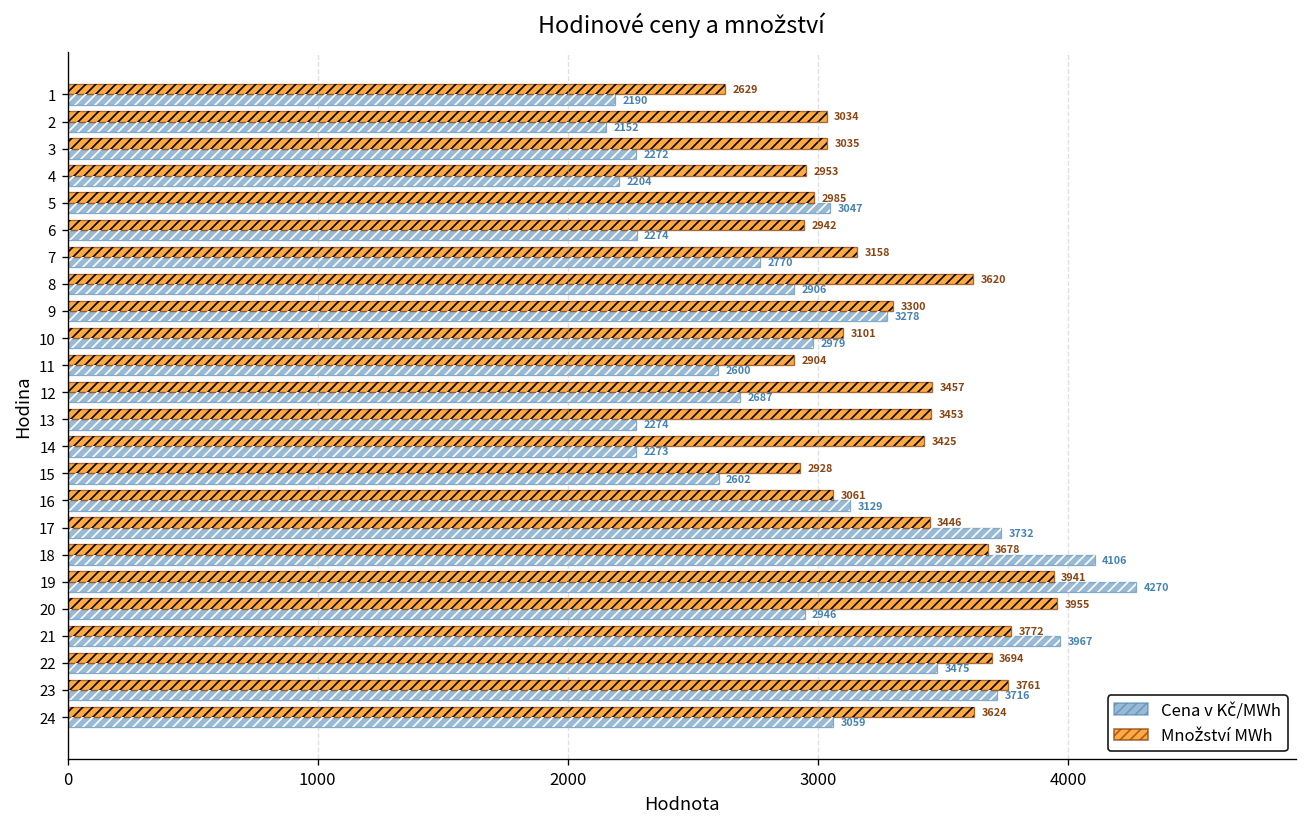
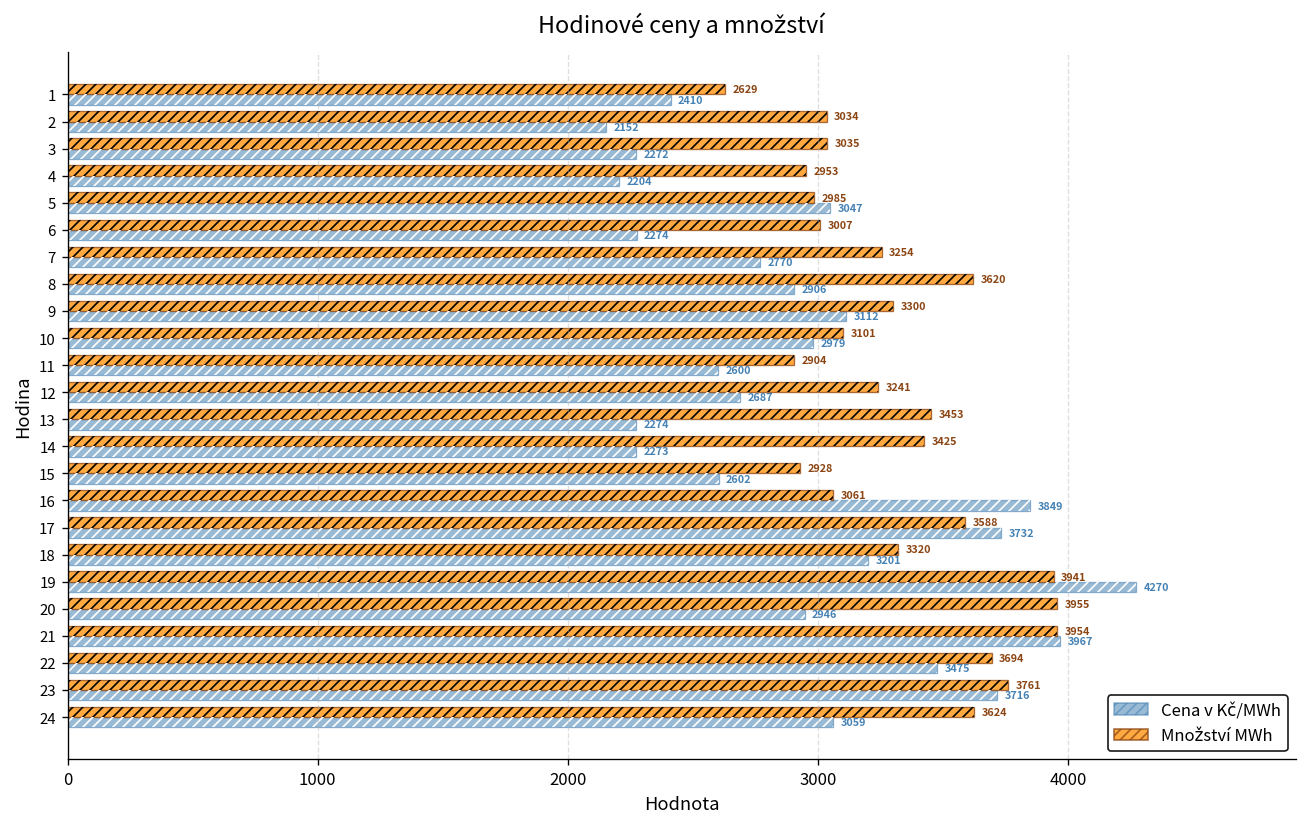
Cena v Kč/MWh, 1: 2190 -> 2410
Množství MWh, 6: 2942 -> 3007
Množství MWh, 7: 3158 -> 3254
Cena v Kč/MWh, 9: 3278 -> 3112
Množství MWh, 12: 3457 -> 3241
Cena v Kč/MWh, 16: 3129 -> 3849
Množství MWh, 17: 3446 -> 3588
Množství MWh, 18: 3678 -> 3320
Cena v Kč/MWh, 18: 4106 -> 3201
Množství MWh, 21: 3772 -> 3954
